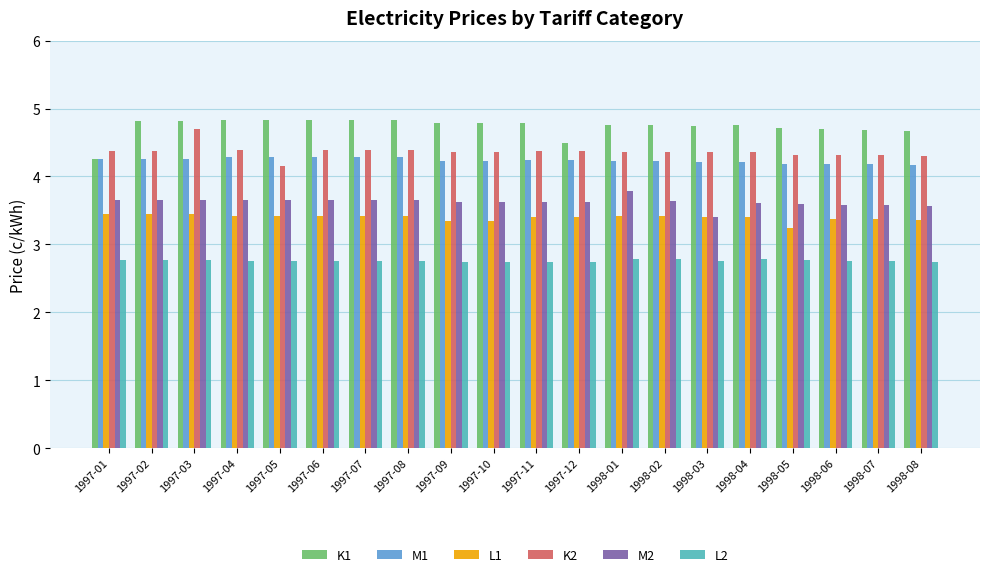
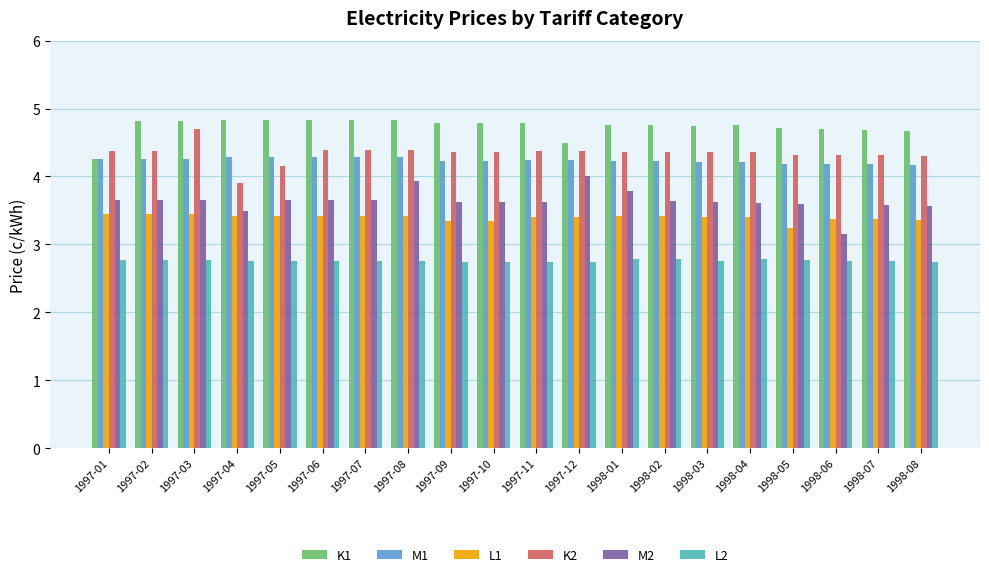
K2, 1997-04: 4.4 -> 3.9
M2, 1997-04: 3.7 -> 3.5
M2, 1997-08: 3.7 -> 3.9
M2, 1997-12: 3.6 -> 4.0
M2, 1998-03: 3.4 -> 3.6
M2, 1998-06: 3.6 -> 3.2
